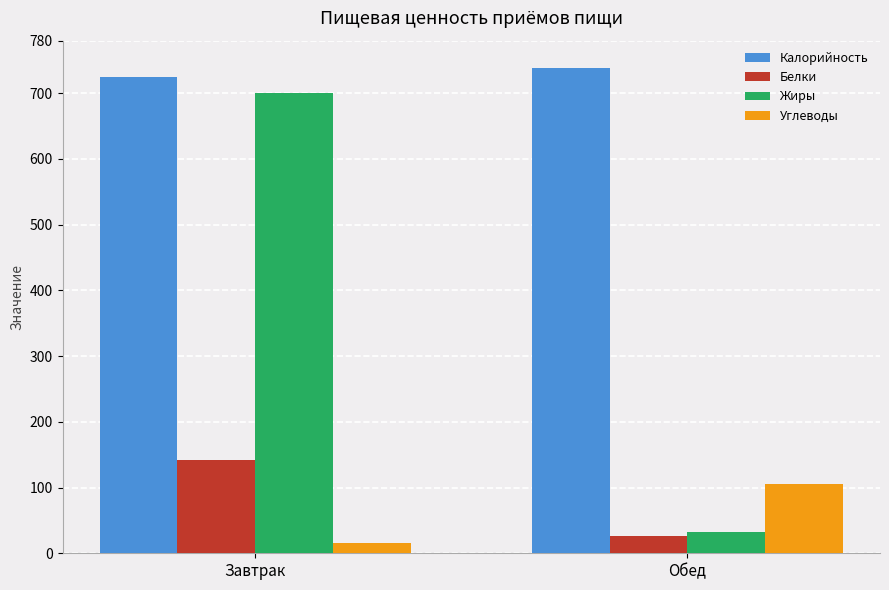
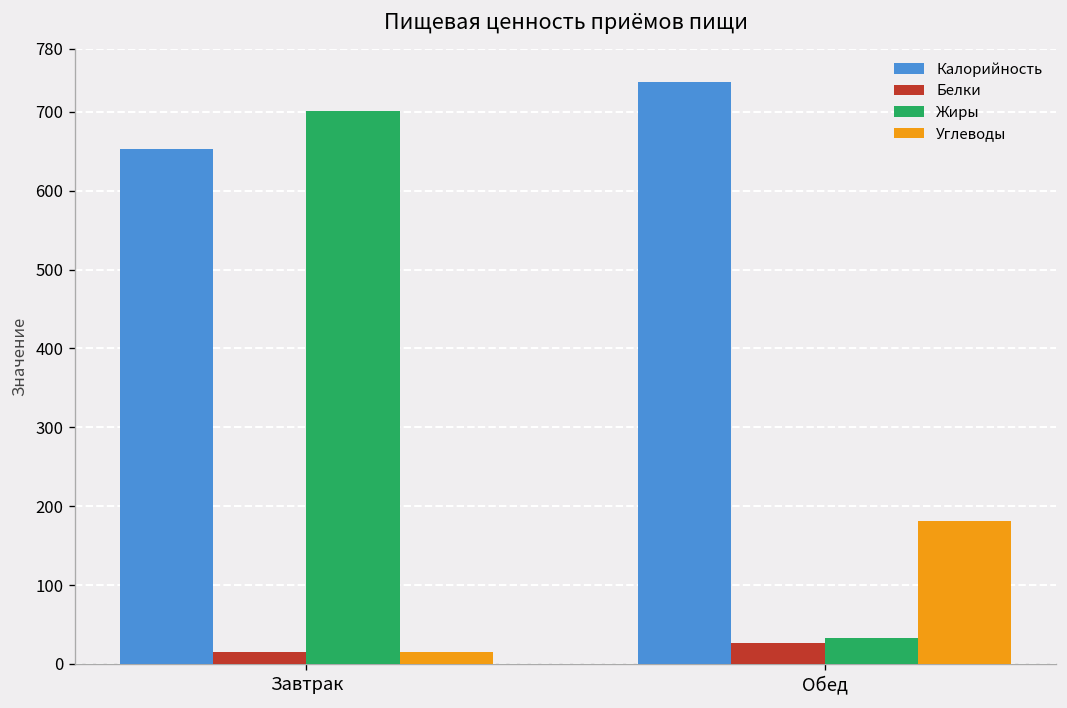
Калорийность, Завтрак: 720 -> 650
Белки, Завтрак: 140 -> 20
Углеводы, Обед: 110 -> 180
